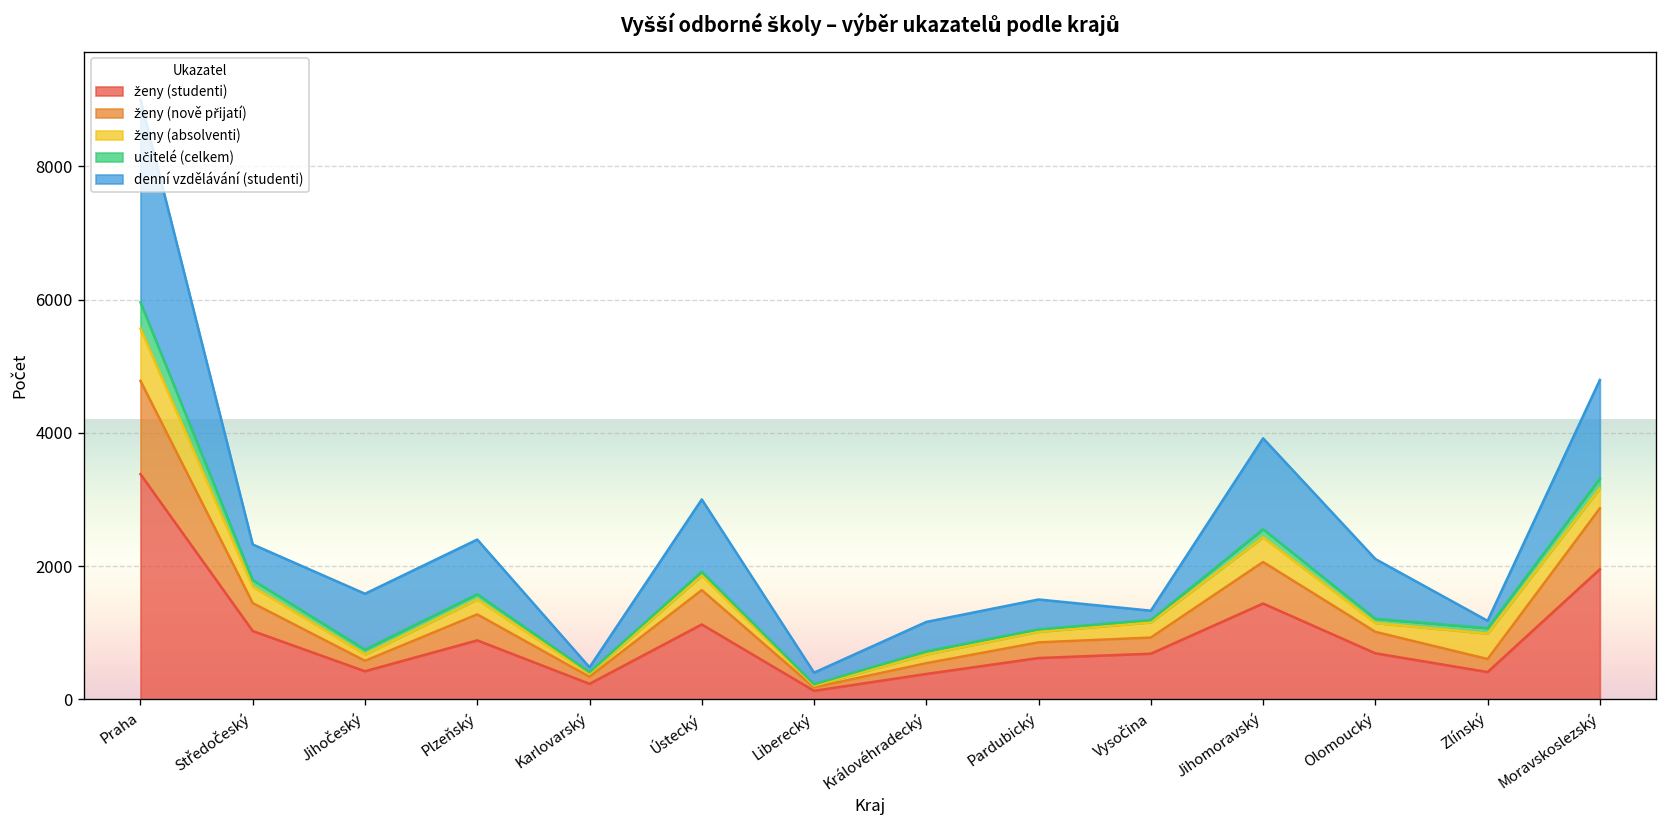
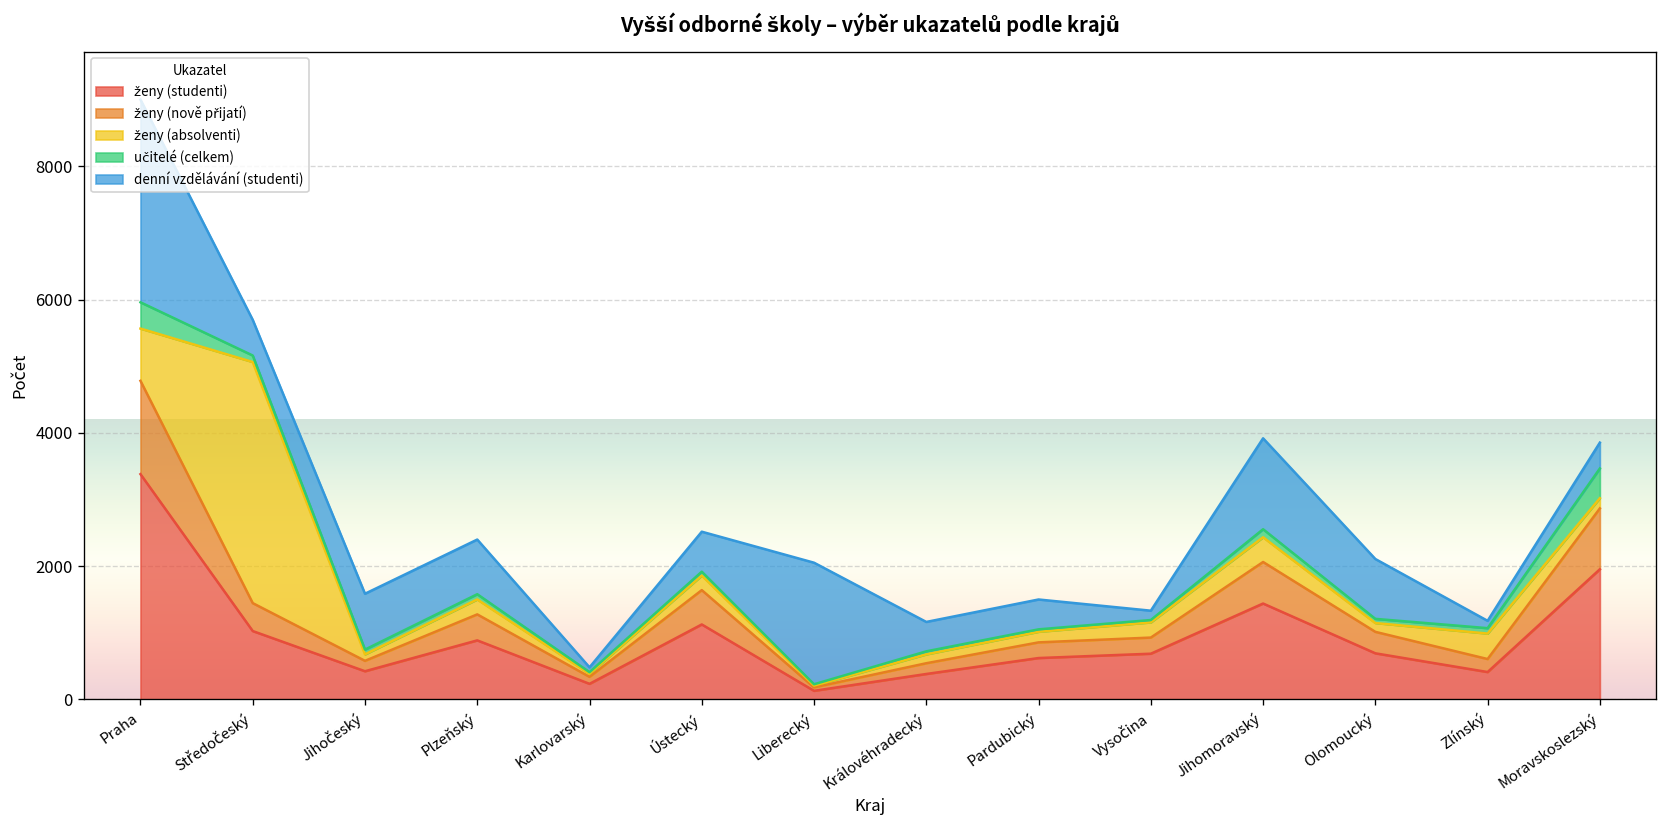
ženy (absolventi), Středočeský: 200 -> 3600
denní vzdělávání (studenti), Ústecký: 1100 -> 600
denní vzdělávání (studenti), Liberecký: 200 -> 1800
ženy (absolventi), Moravskoslezský: 300 -> 200
učitelé (celkem), Moravskoslezský: 100 -> 400
denní vzdělávání (studenti), Moravskoslezský: 1500 -> 400
